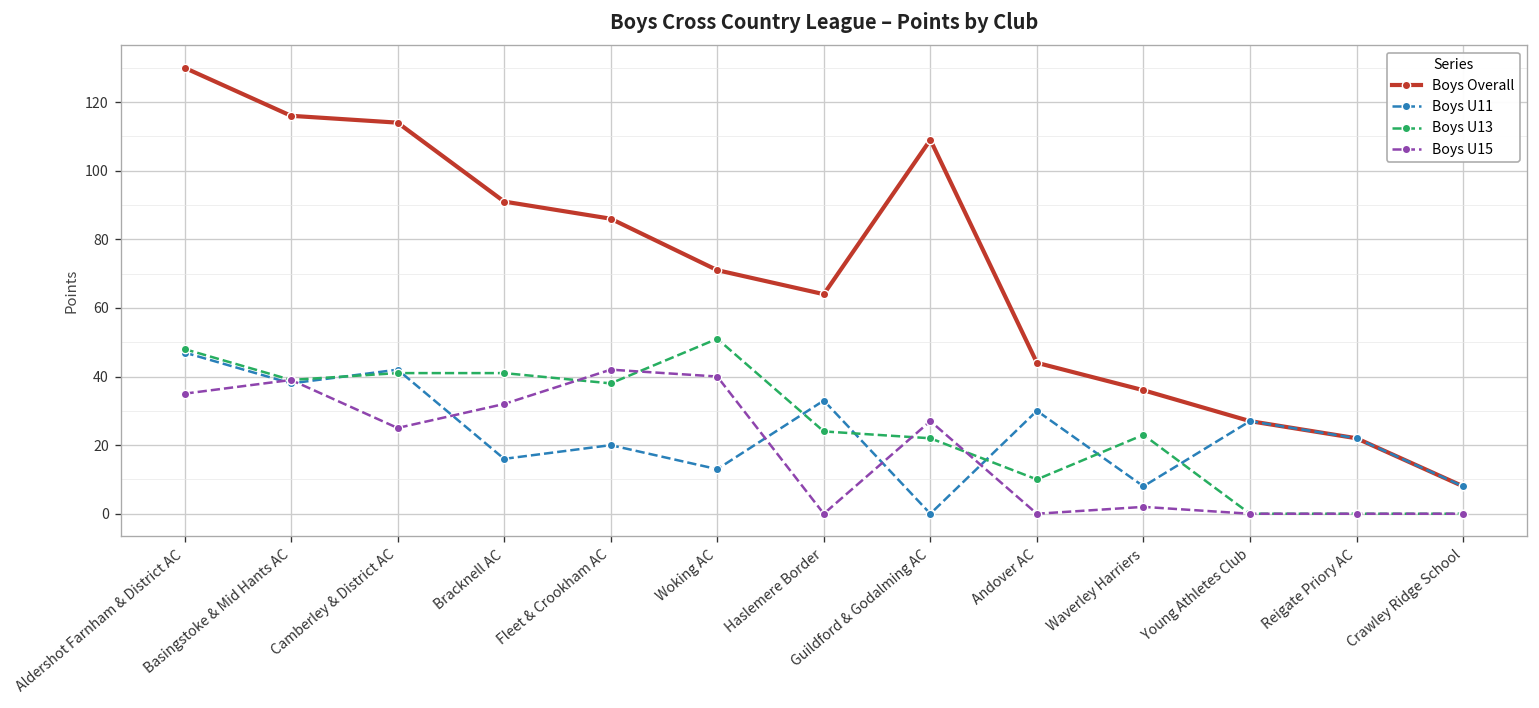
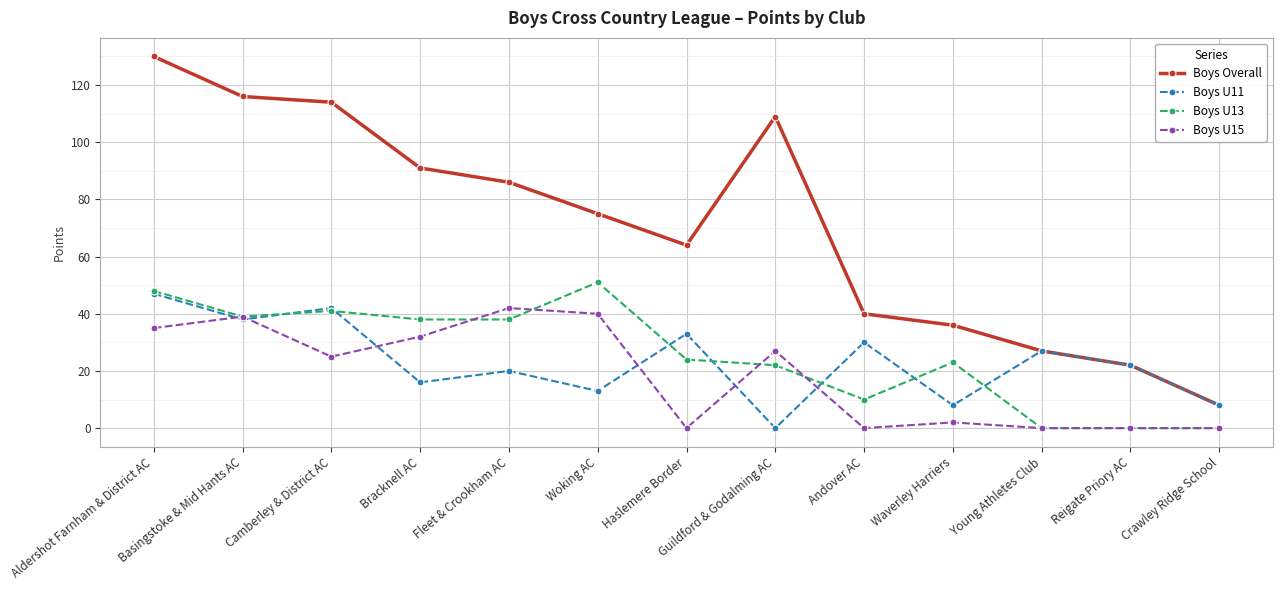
Boys U13, Bracknell AC: 41 -> 38
Boys Overall, Woking AC: 71 -> 75
Boys Overall, Andover AC: 44 -> 40
